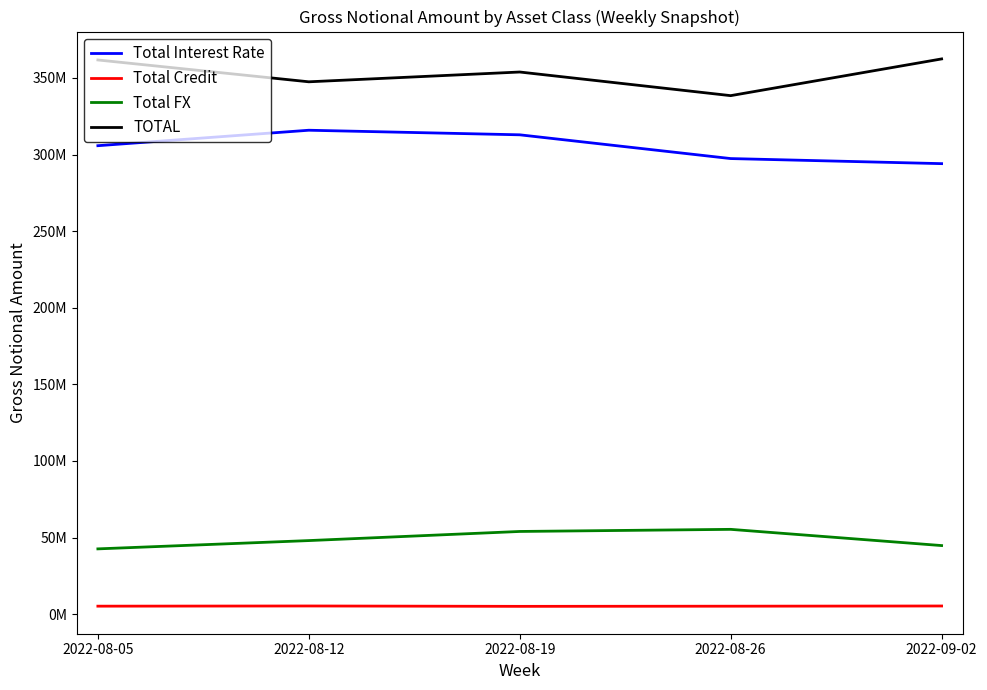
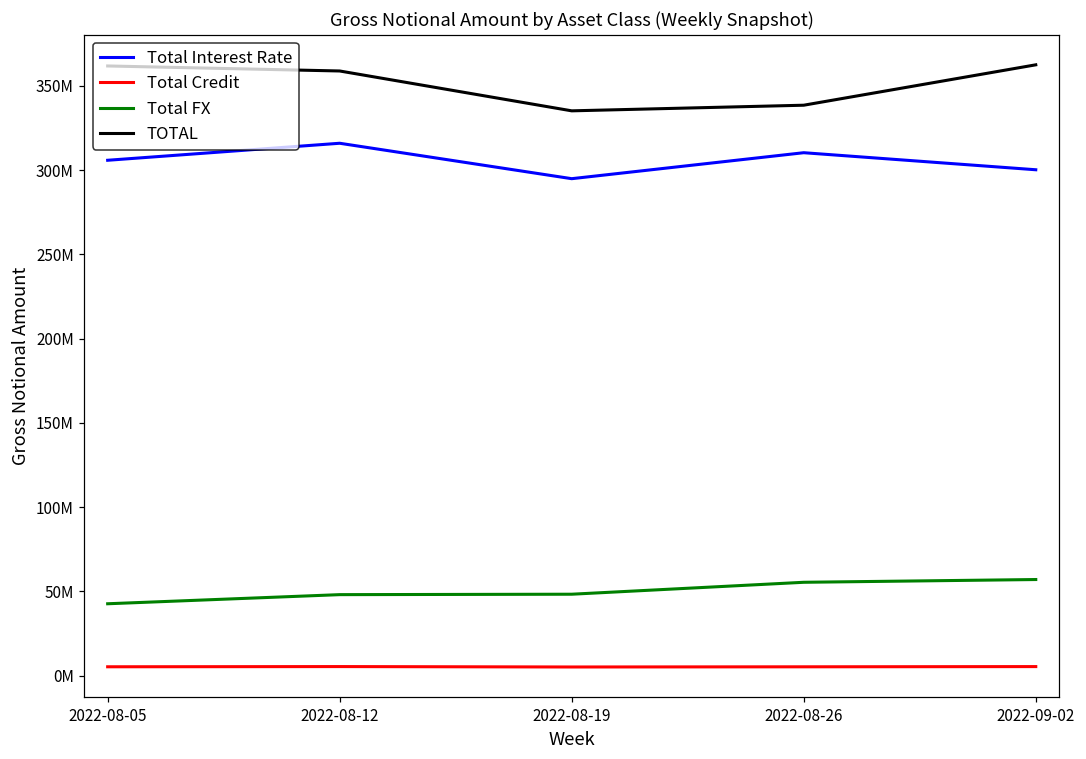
TOTAL, 2022-08-12: 347000000 -> 359000000
Total Interest Rate, 2022-08-19: 313000000 -> 295000000
Total FX, 2022-08-19: 54000000 -> 48000000
TOTAL, 2022-08-19: 354000000 -> 335000000
Total Interest Rate, 2022-08-26: 297000000 -> 310000000
Total Interest Rate, 2022-09-02: 294000000 -> 300000000
Total FX, 2022-09-02: 45000000 -> 57000000
